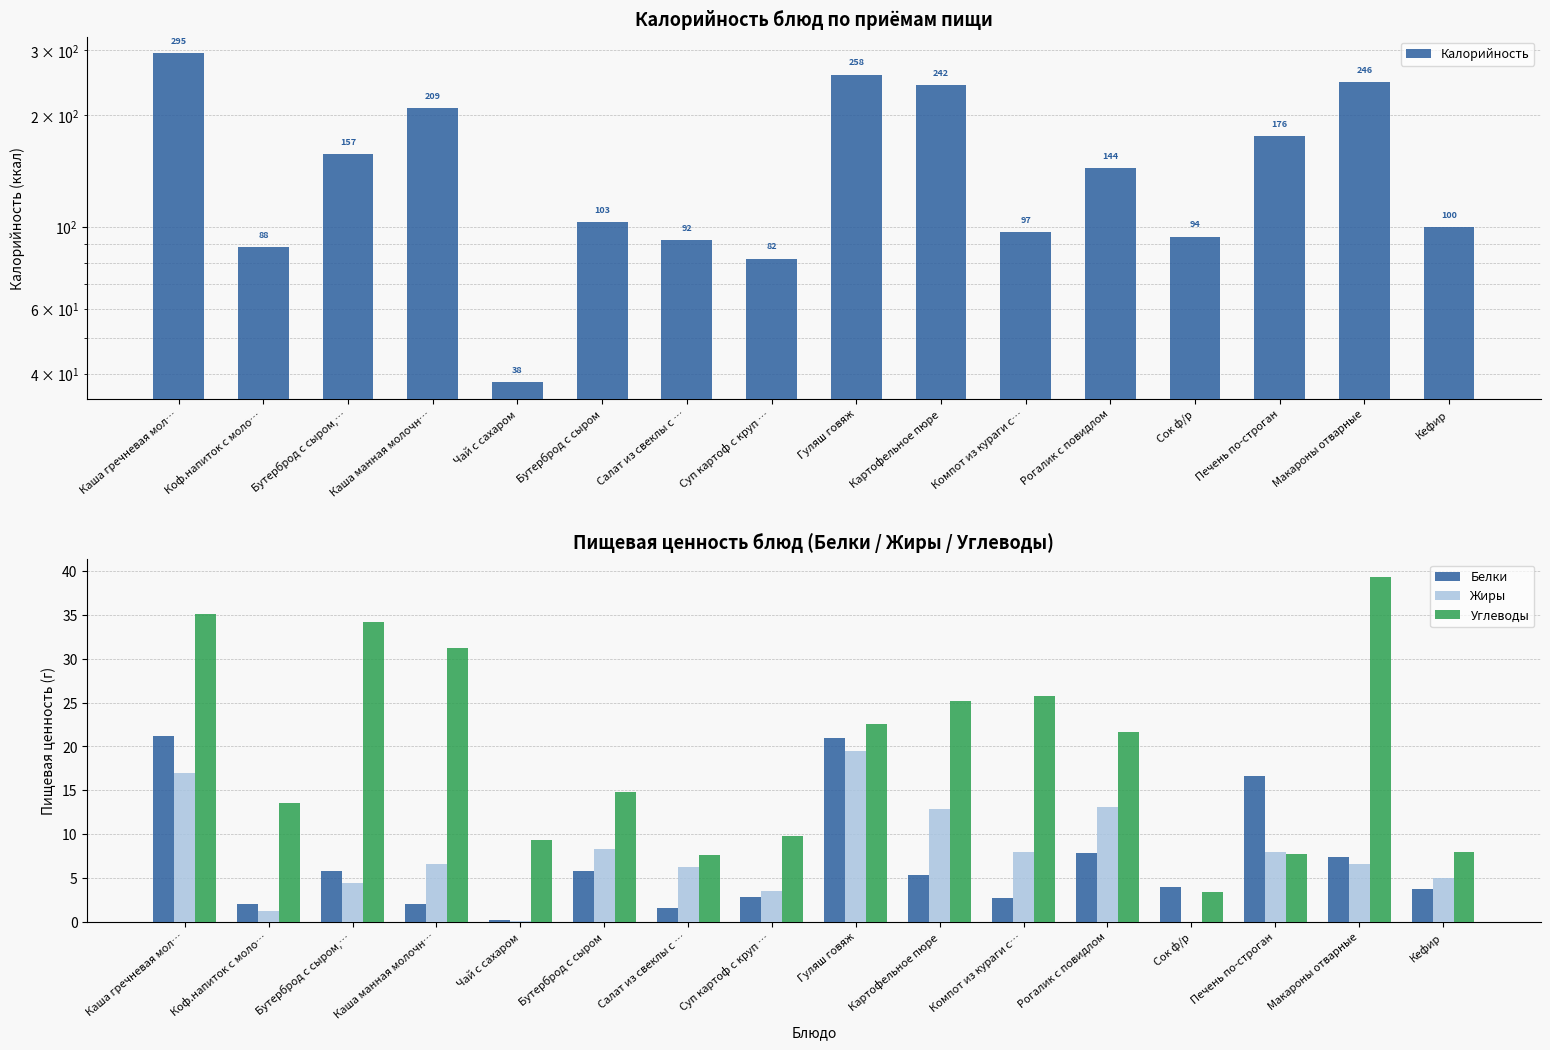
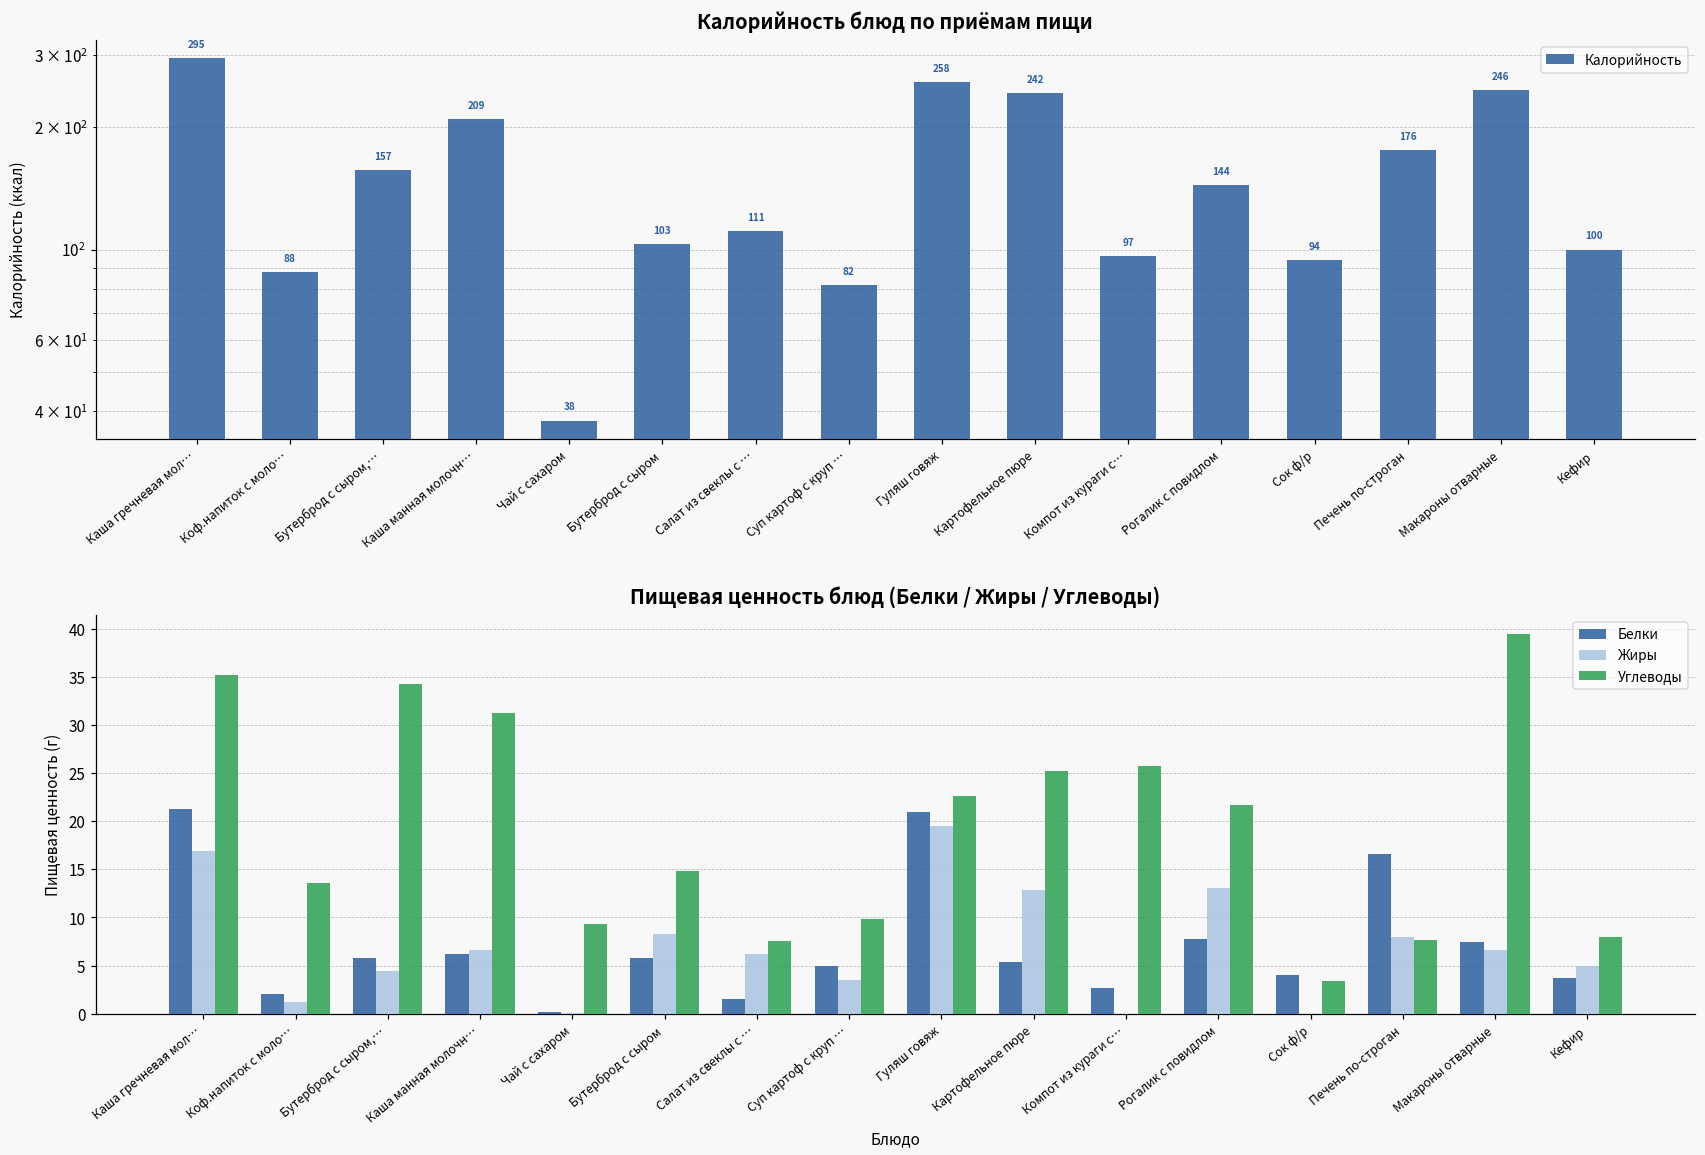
Калорийность блюд по приёмам пищи, Салат из свеклы с …: 92 -> 111
Пищевая ценность блюд (Белки / Жиры / Углеводы), Белки, Каша манная молочн…: 2 -> 6
Пищевая ценность блюд (Белки / Жиры / Углеводы), Белки, Суп картоф с круп …: 3 -> 5
Пищевая ценность блюд (Белки / Жиры / Углеводы), Жиры, Компот из кураги с…: 8 -> 0
